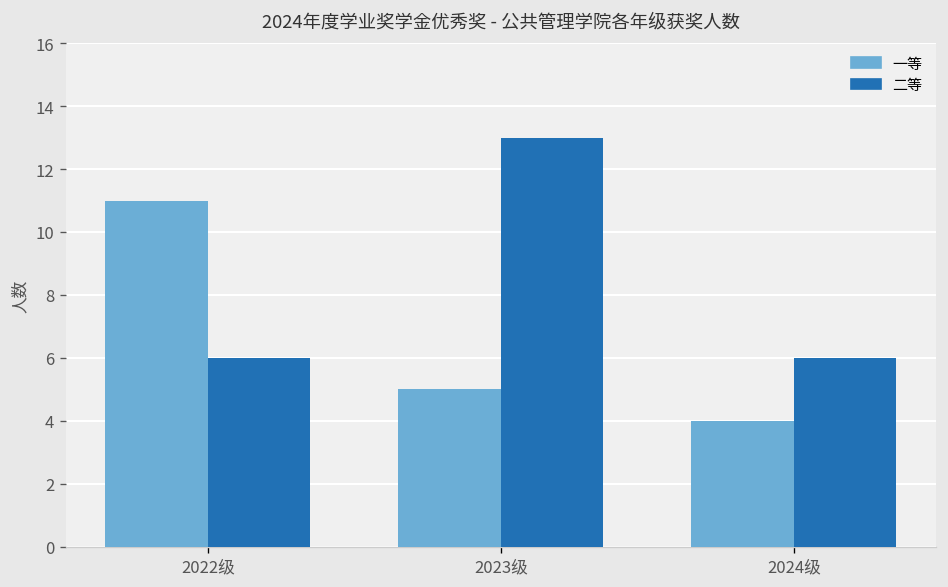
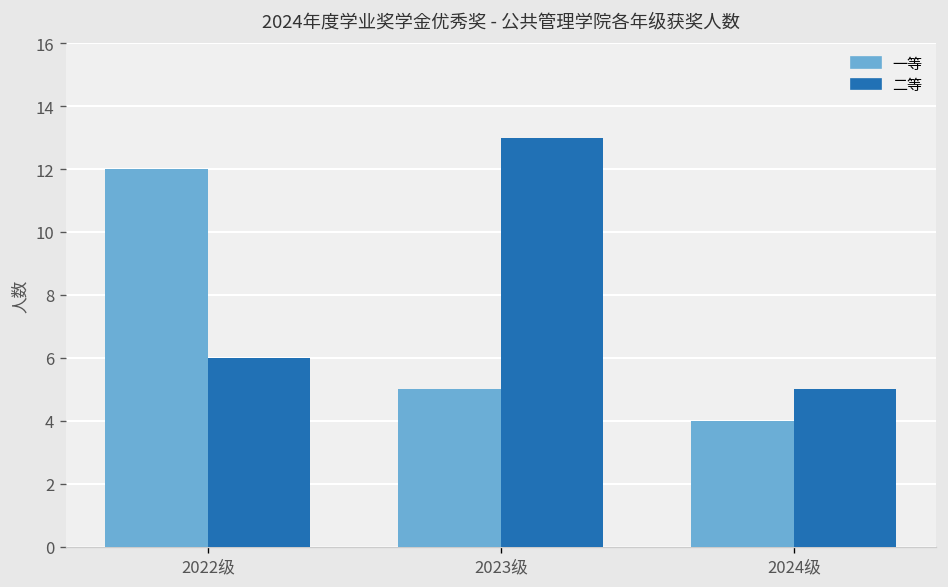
一等, 2022级: 11 -> 12
二等, 2024级: 6 -> 5
